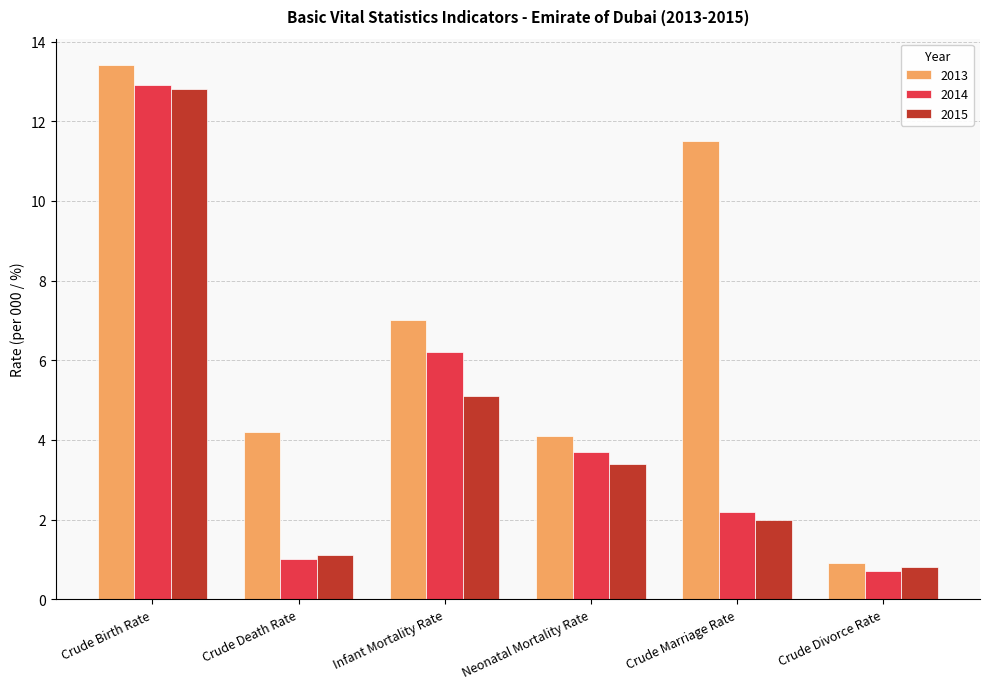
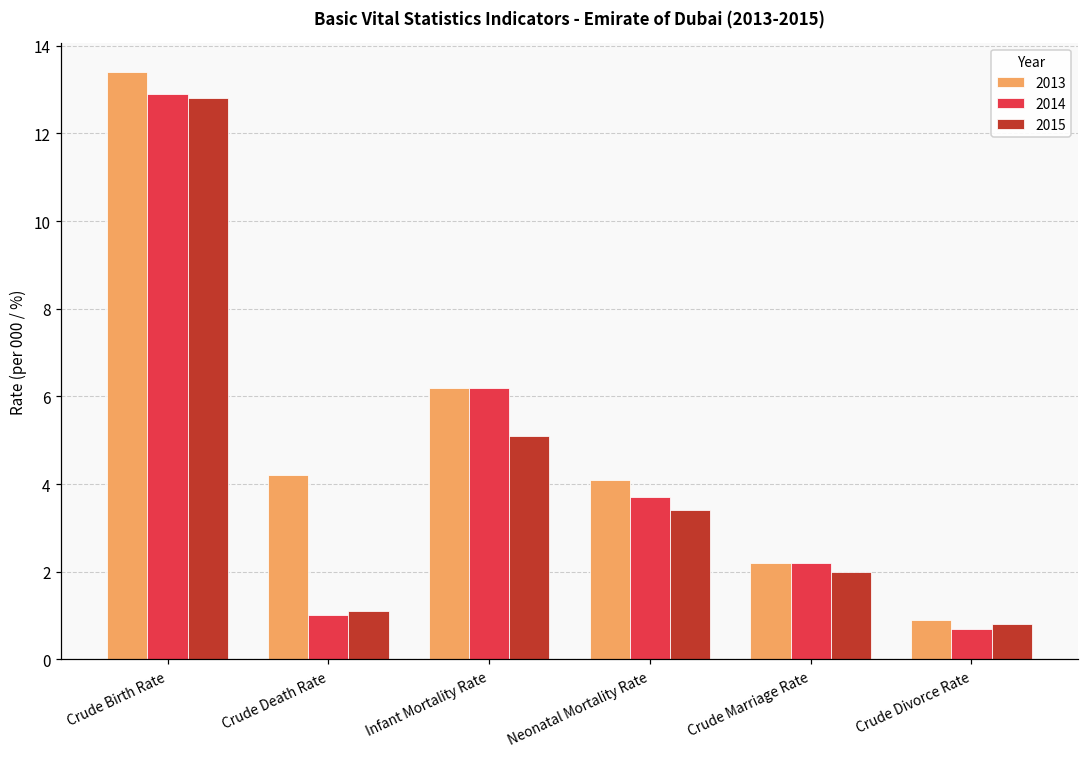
2013, Infant Mortality Rate: 7.0 -> 6.2
2013, Crude Marriage Rate: 11.5 -> 2.2
